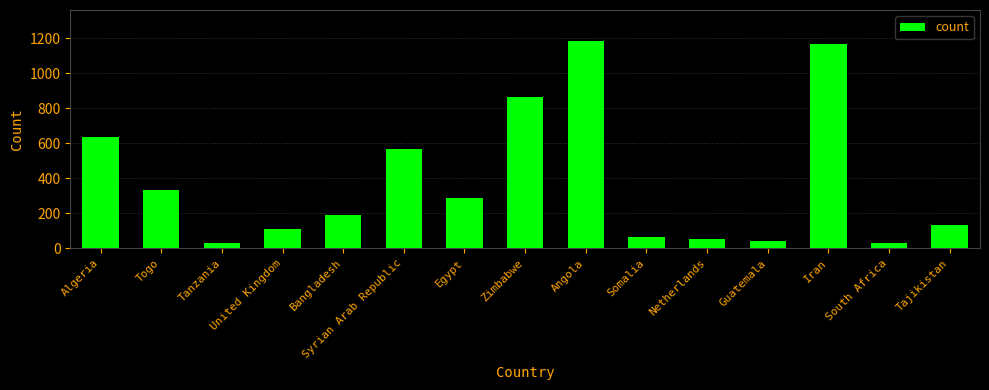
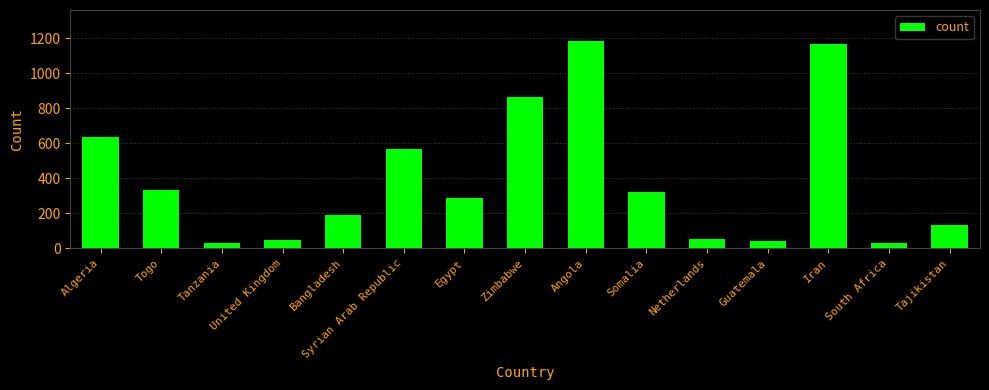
United Kingdom: 110 -> 50
Somalia: 60 -> 320
